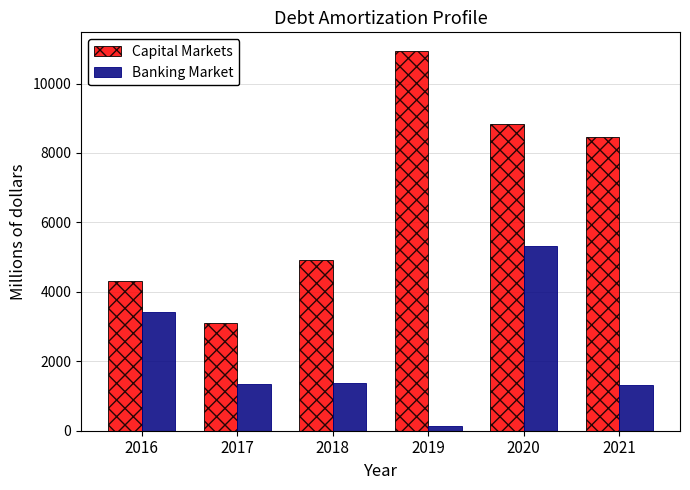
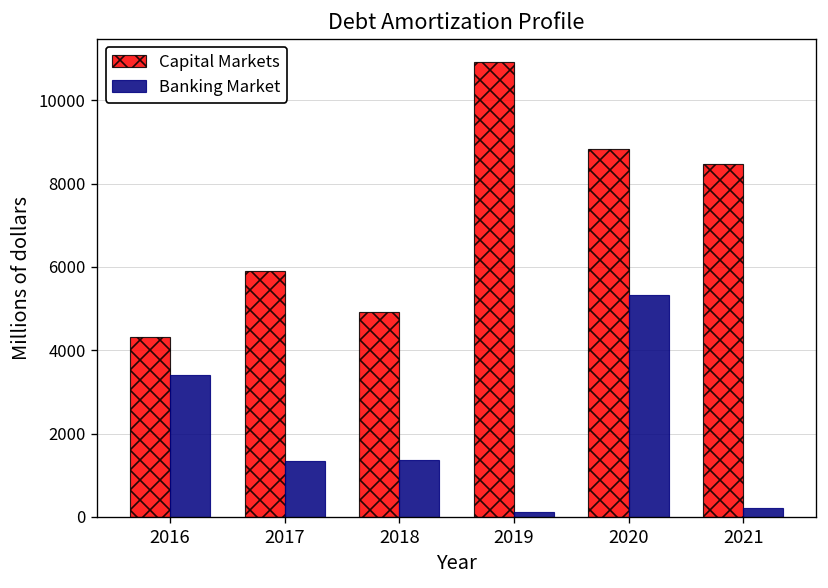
Capital Markets, 2017: 3100 -> 5900
Banking Market, 2021: 1300 -> 200
